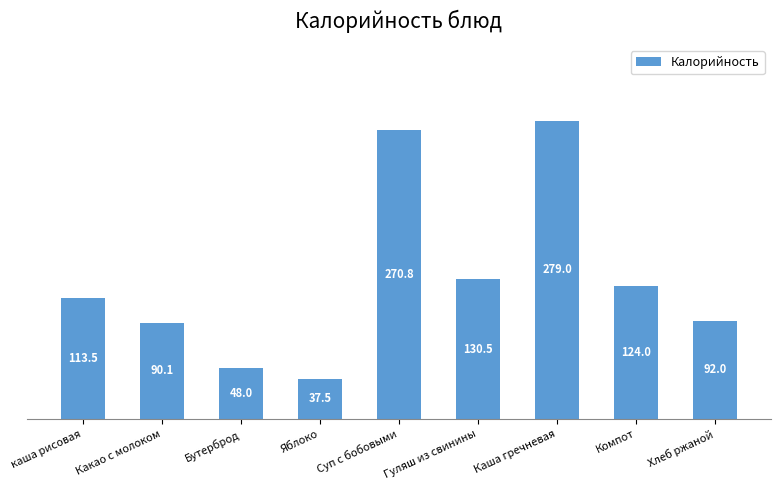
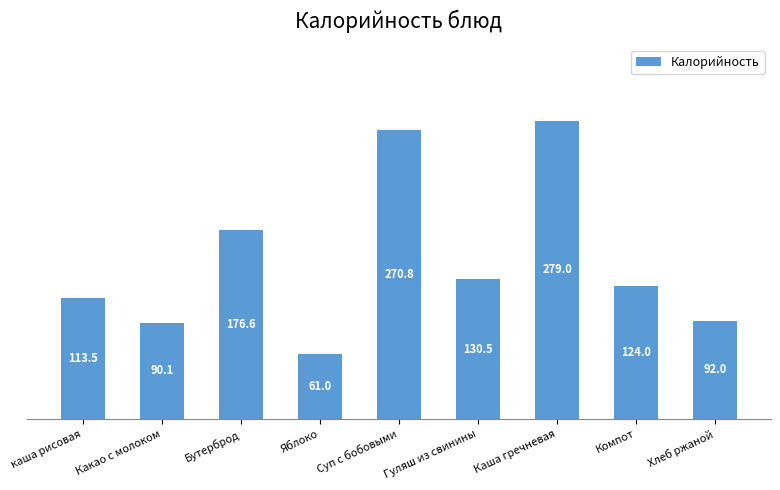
Бутерброд: 48.0 -> 176.6
Яблоко: 37.5 -> 61.0
